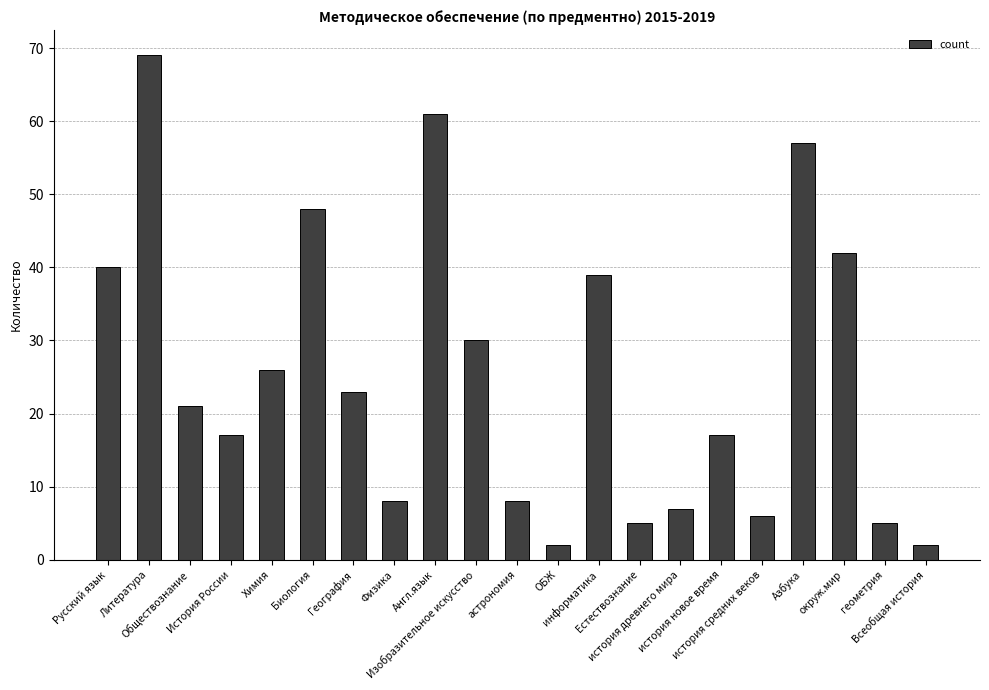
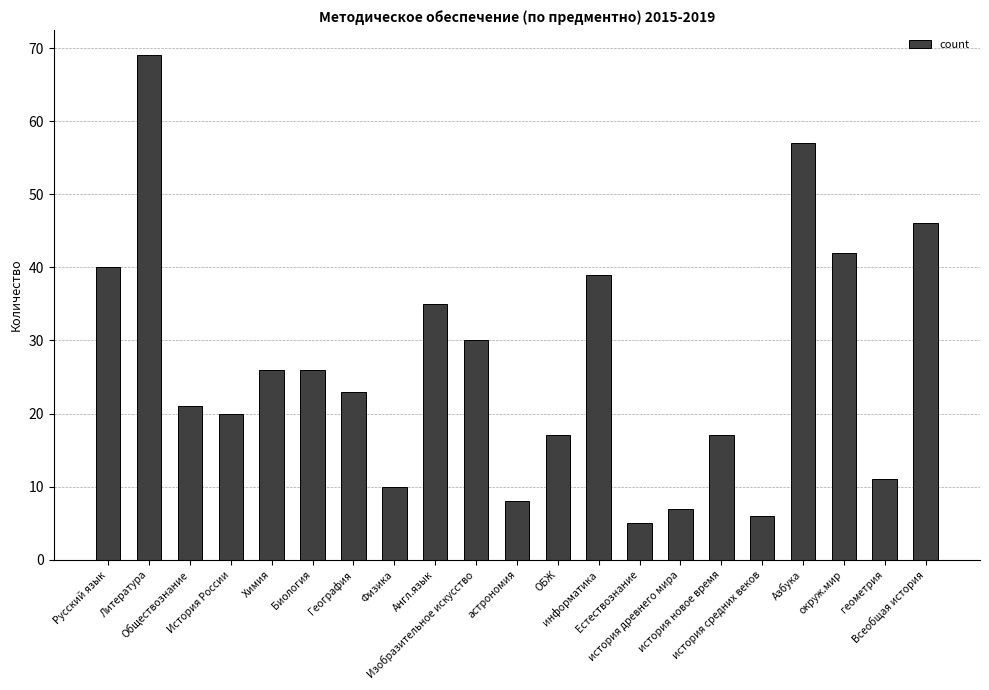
История России: 17 -> 20
Биология: 48 -> 26
Физика: 8 -> 10
Англ.язык: 61 -> 35
ОБЖ: 2 -> 17
геометрия: 5 -> 11
Всеобщая история: 2 -> 46
